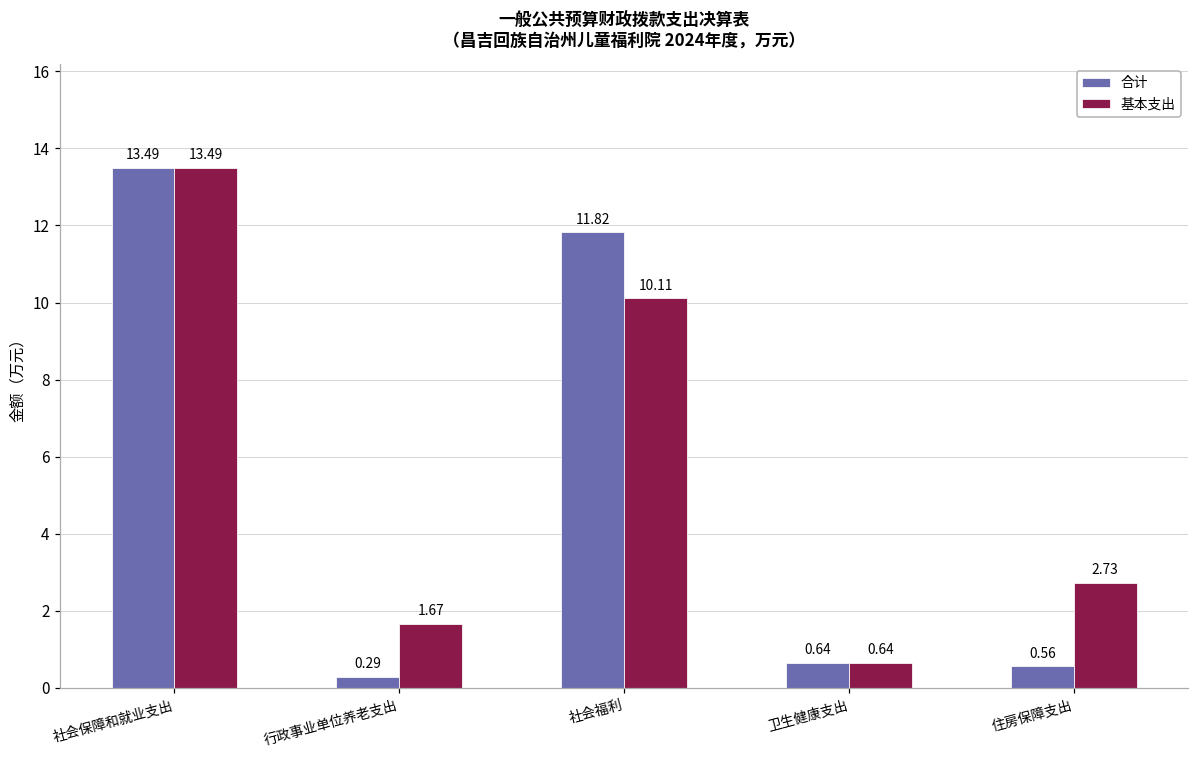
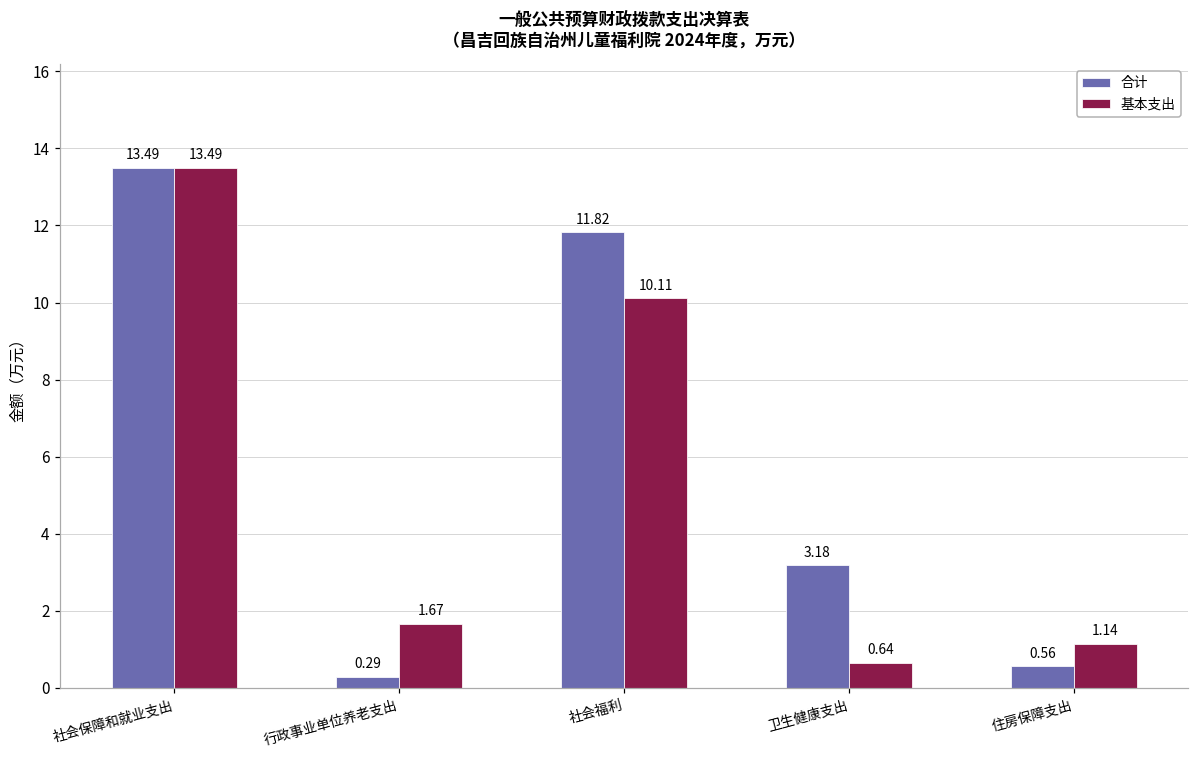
合计, 卫生健康支出: 0.64 -> 3.18
基本支出, 住房保障支出: 2.73 -> 1.14
